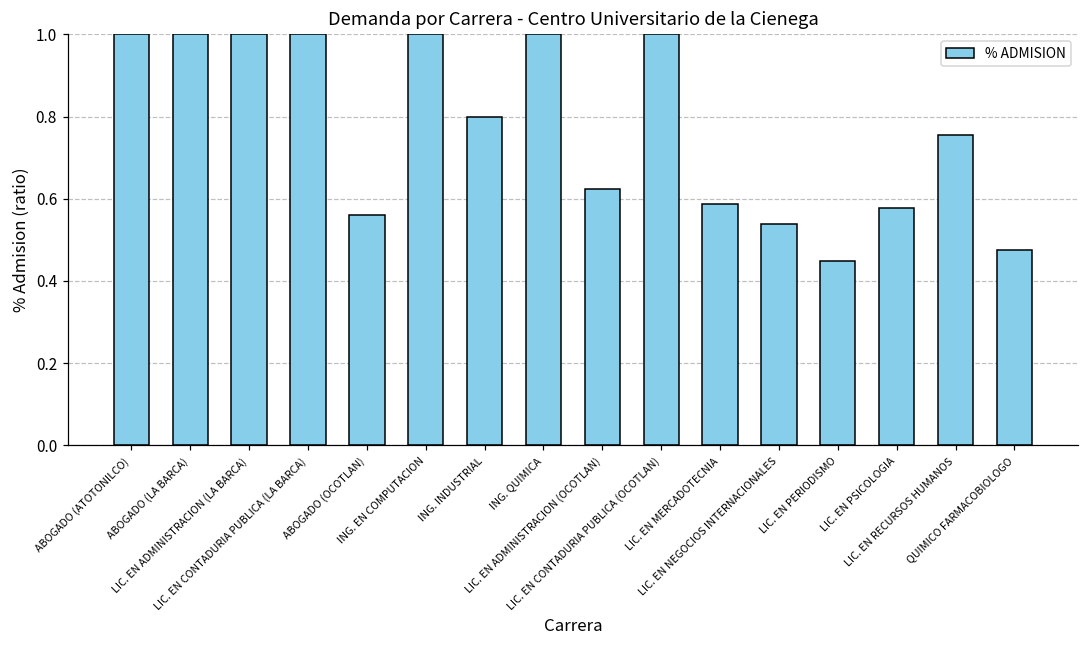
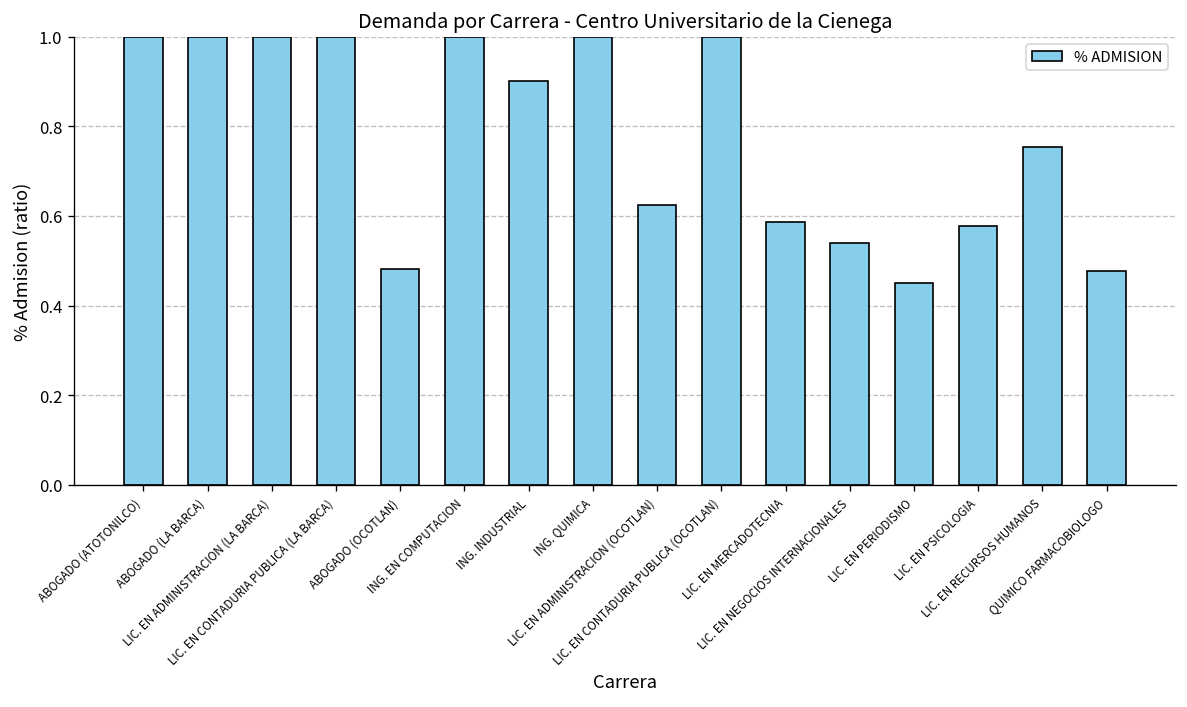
ABOGADO (OCOTLAN): 0.56 -> 0.48
ING. INDUSTRIAL: 0.8 -> 0.9
